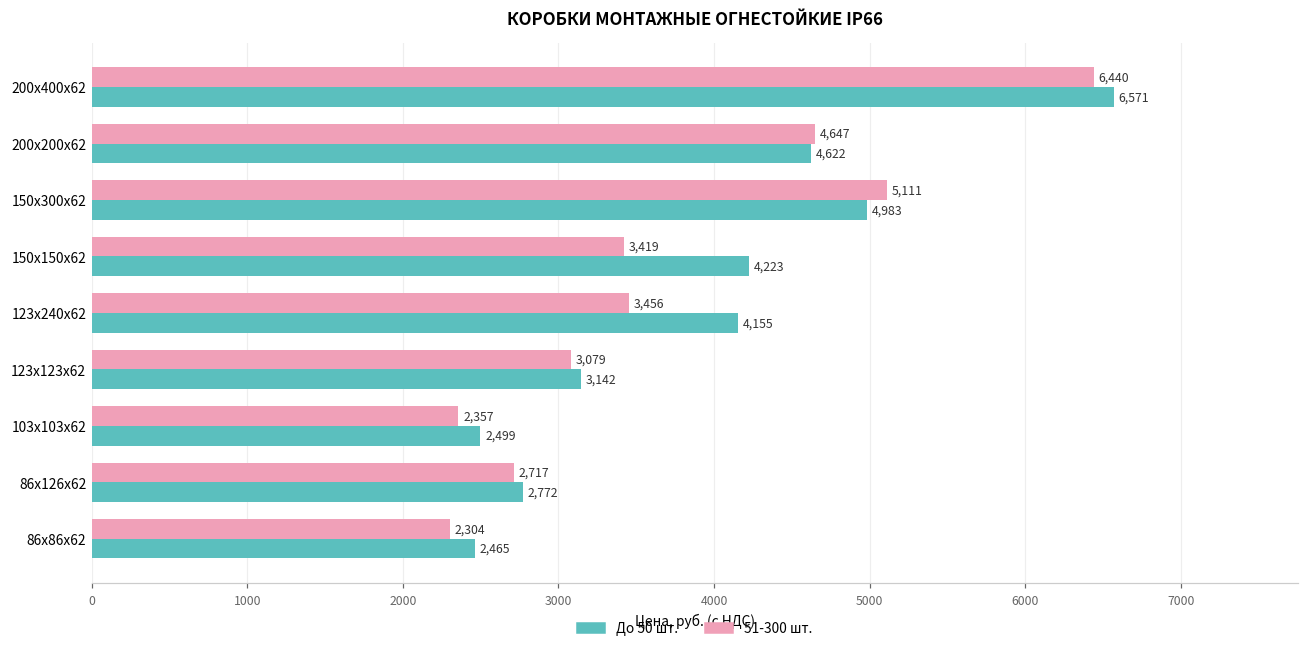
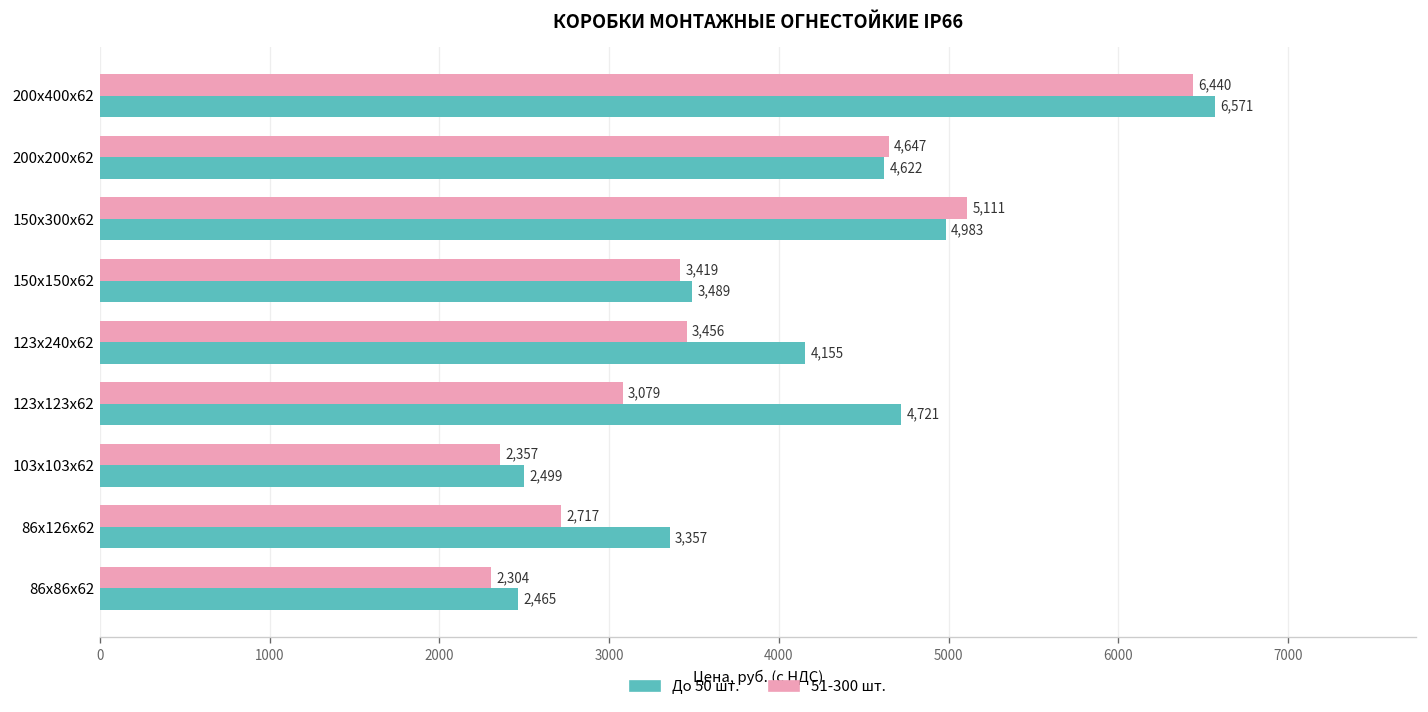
До 50 шт., 150х150х62: 4,223 -> 3,489
До 50 шт., 123х123х62: 3,142 -> 4,721
До 50 шт., 86х126х62: 2,772 -> 3,357
